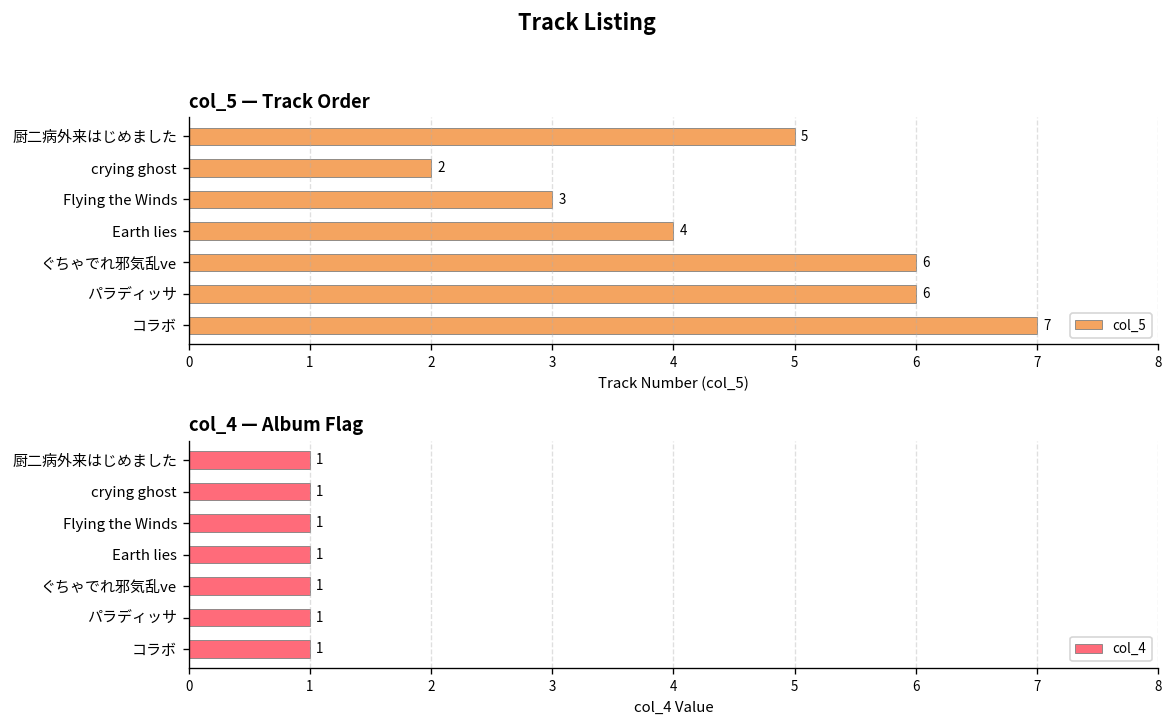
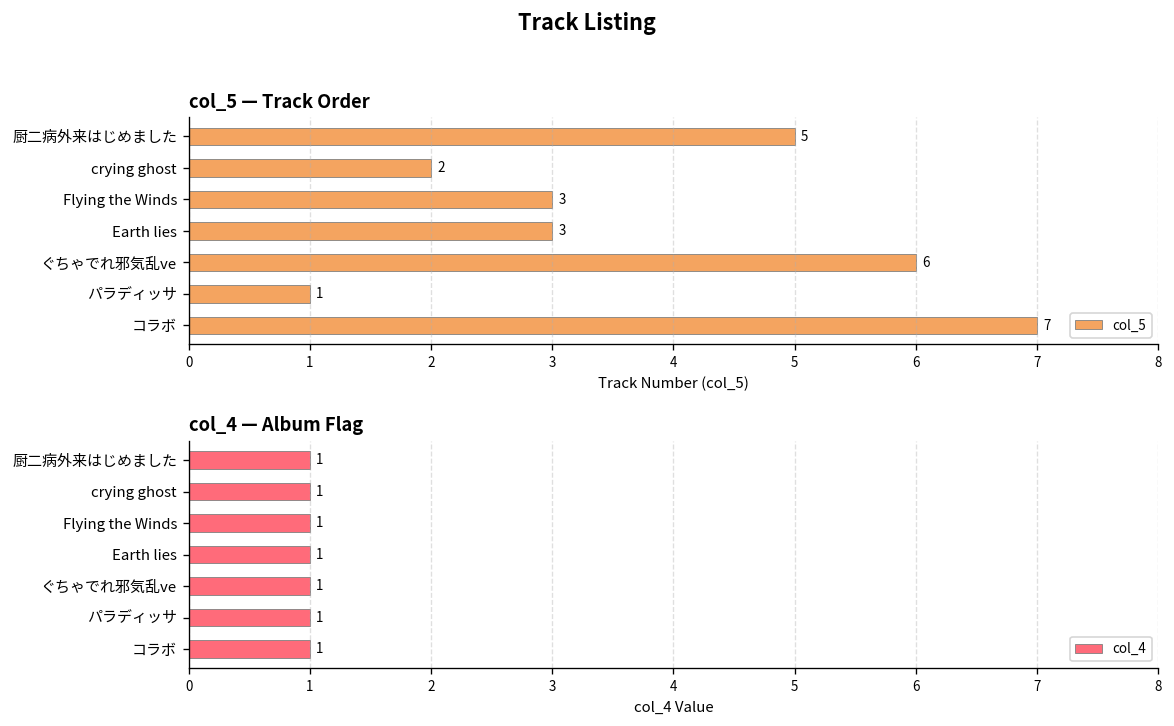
col_5 — Track Order, Earth lies: 4 -> 3
col_5 — Track Order, パラディッサ: 6 -> 1
